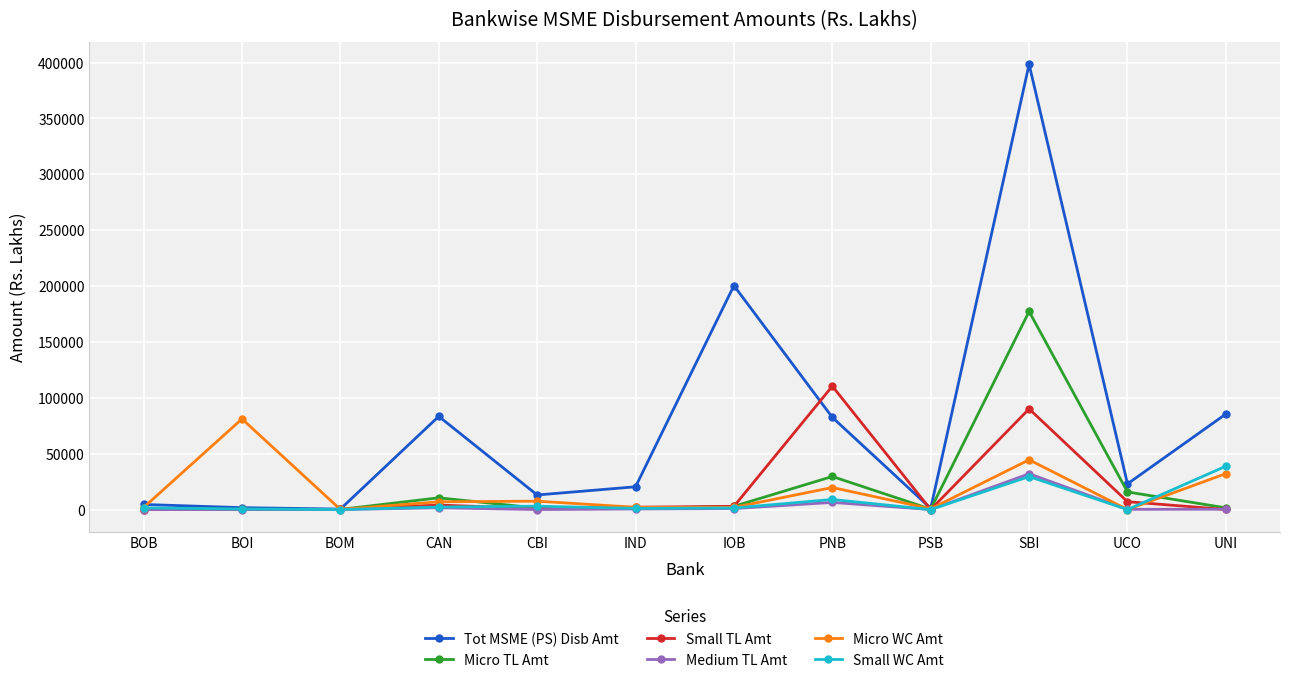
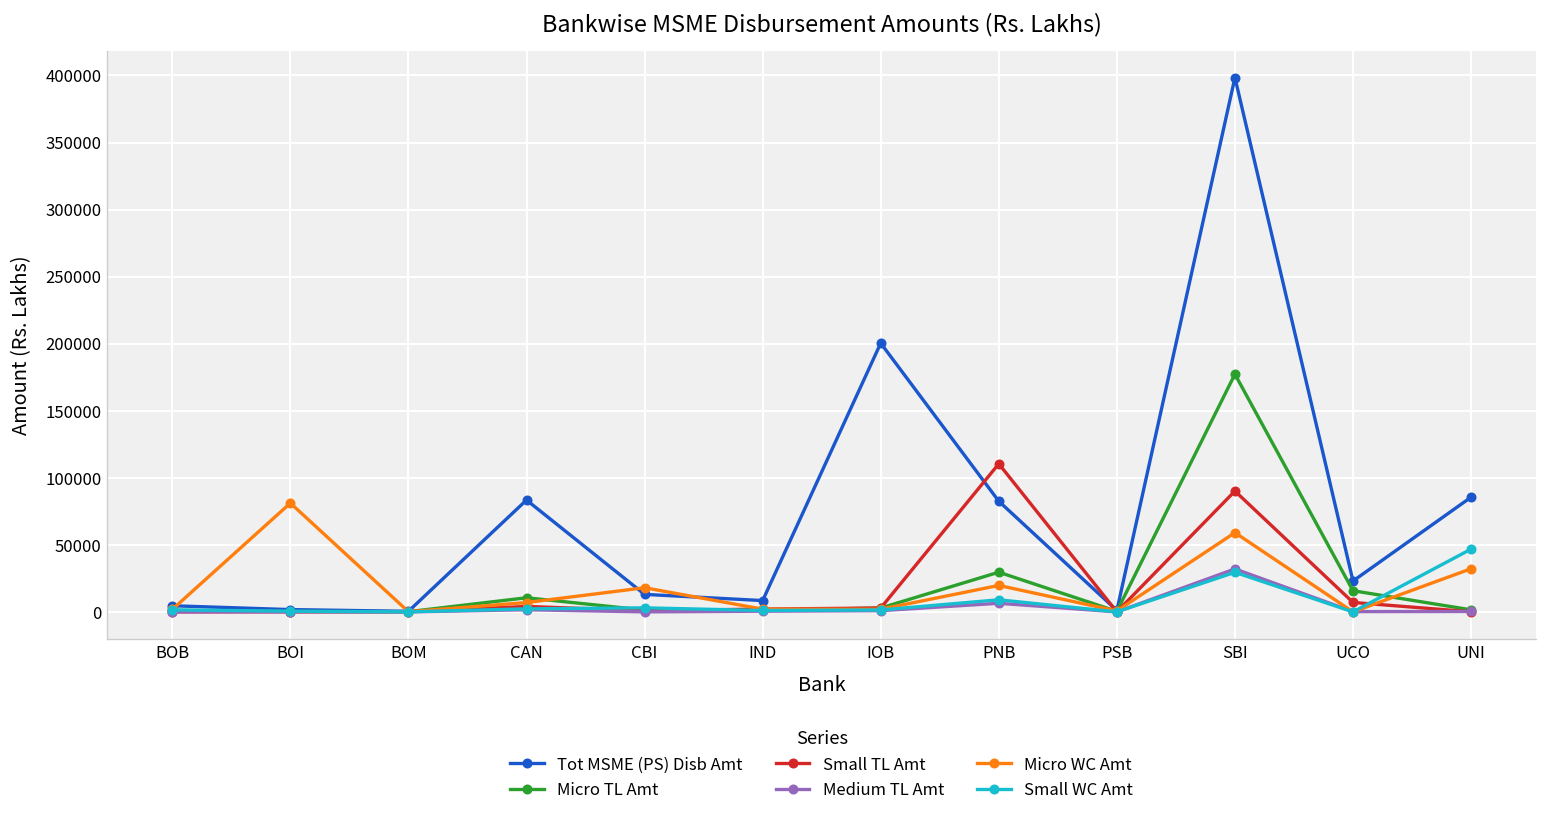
Micro WC Amt, CBI: 8000 -> 18000
Tot MSME (PS) Disb Amt, IND: 20000 -> 8000
Micro WC Amt, SBI: 45000 -> 59000
Small WC Amt, UNI: 39000 -> 47000
